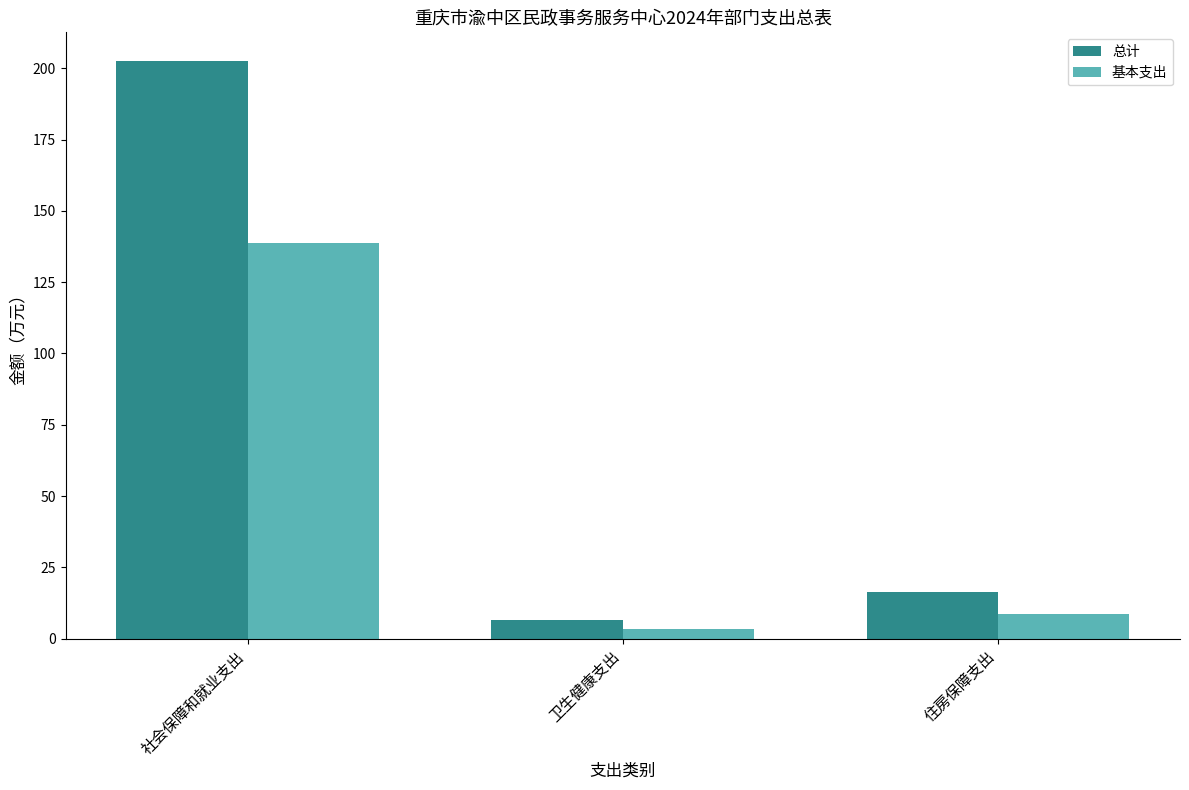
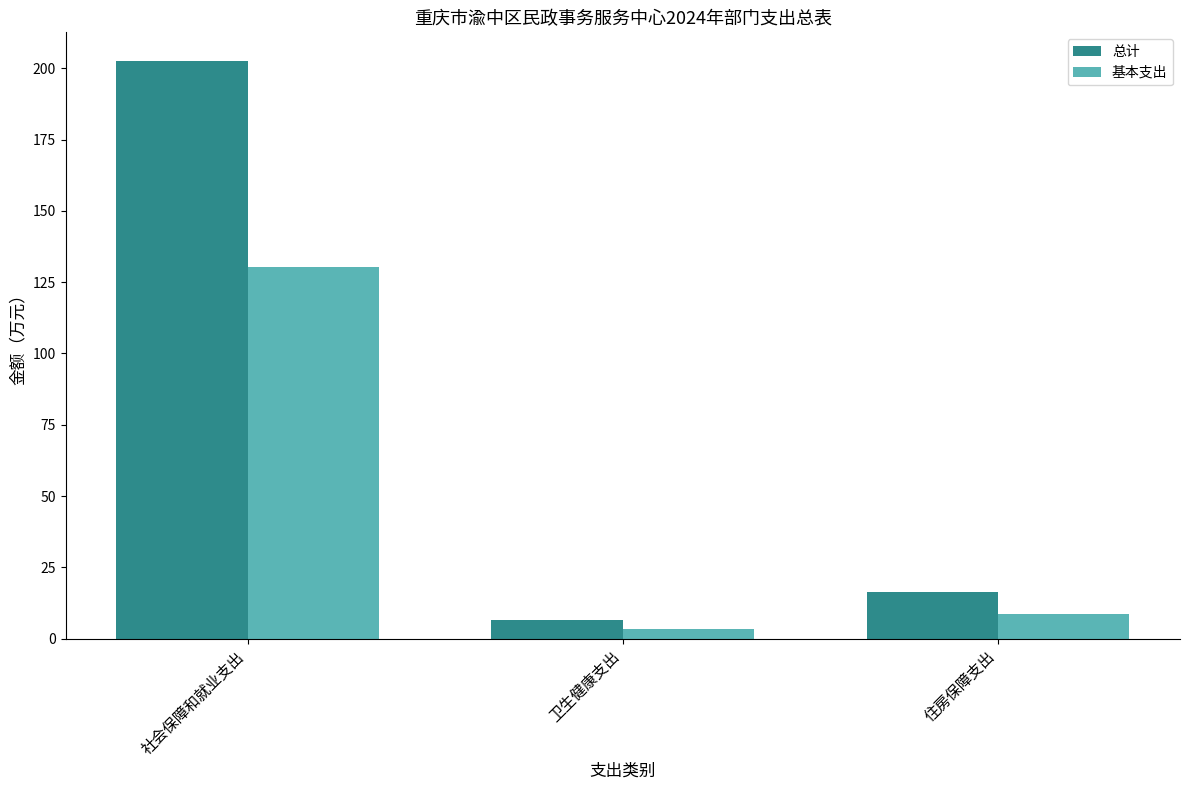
基本支出, 社会保障和就业支出: 139 -> 130
